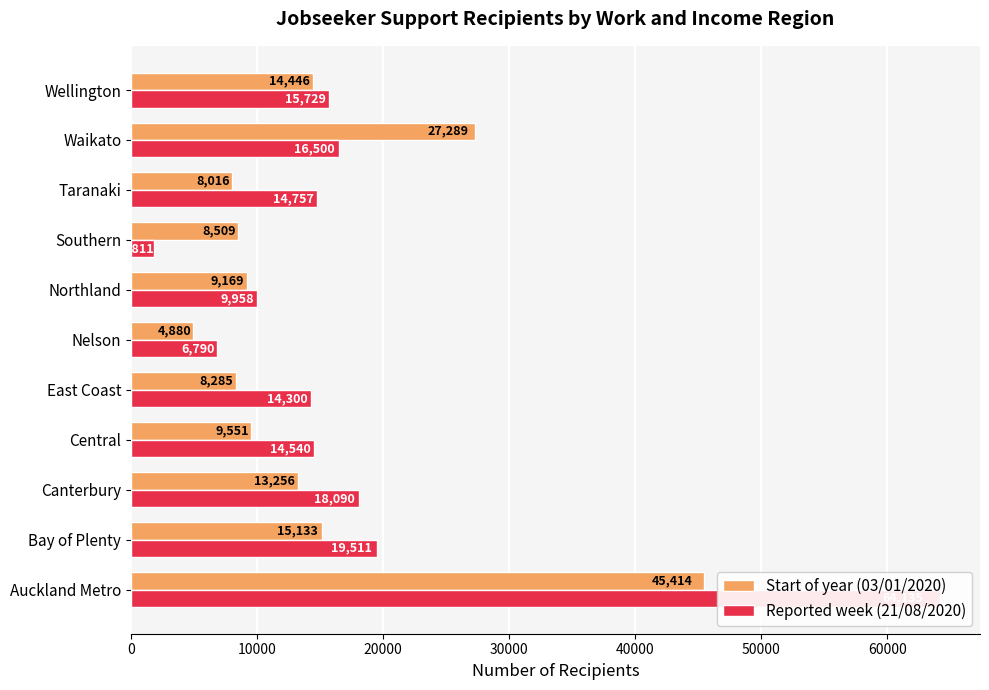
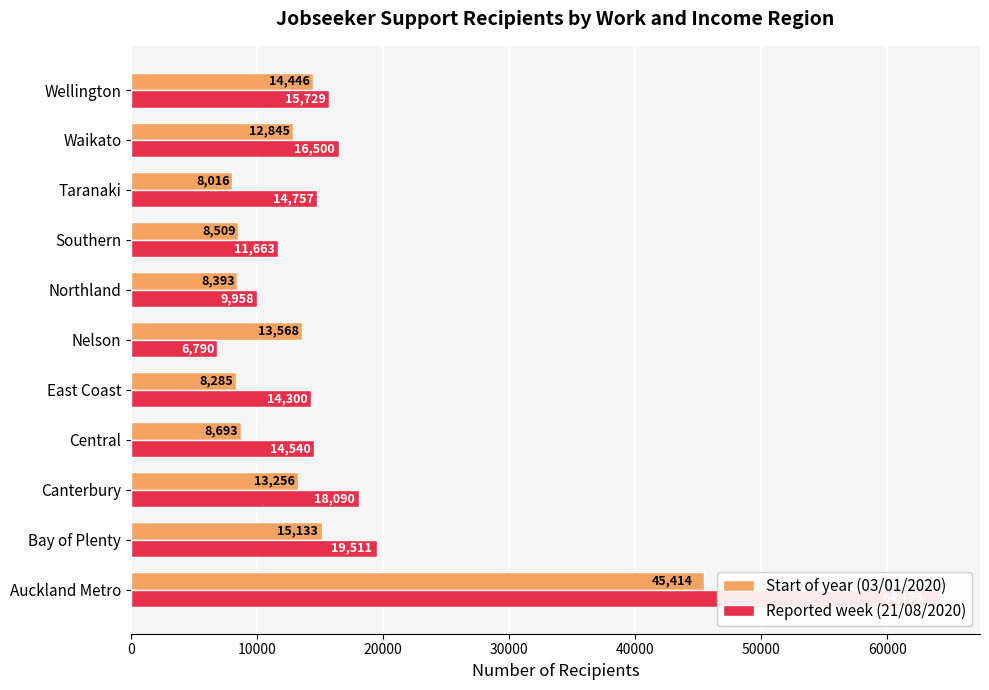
Start of year (03/01/2020), Waikato: 27,289 -> 12,845
Reported week (21/08/2020), Southern: 1,811 -> 11,663
Start of year (03/01/2020), Northland: 9,169 -> 8,393
Start of year (03/01/2020), Nelson: 4,880 -> 13,568
Start of year (03/01/2020), Central: 9,551 -> 8,693
